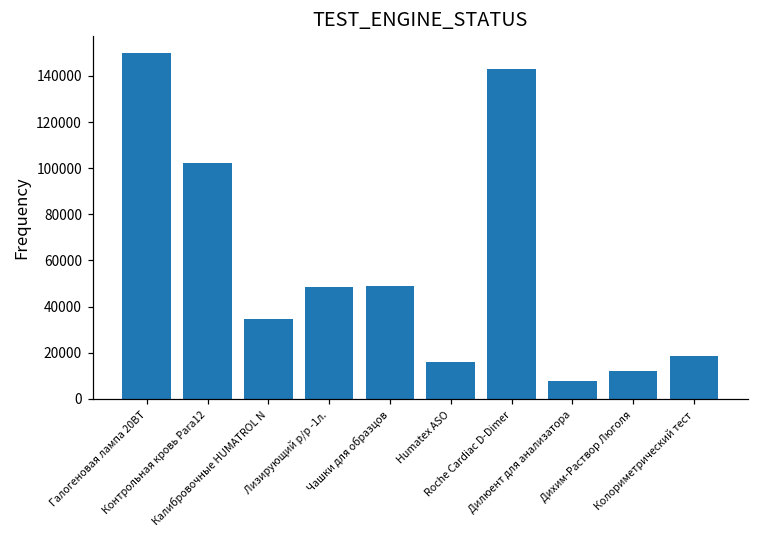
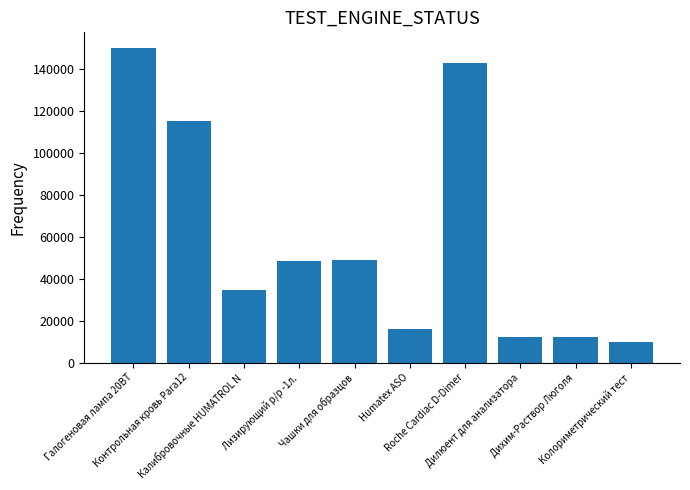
Контрольная кровь Para12: 102000 -> 115000
Дилюент для анализатора: 8000 -> 12000
Колориметрический тест: 19000 -> 10000
